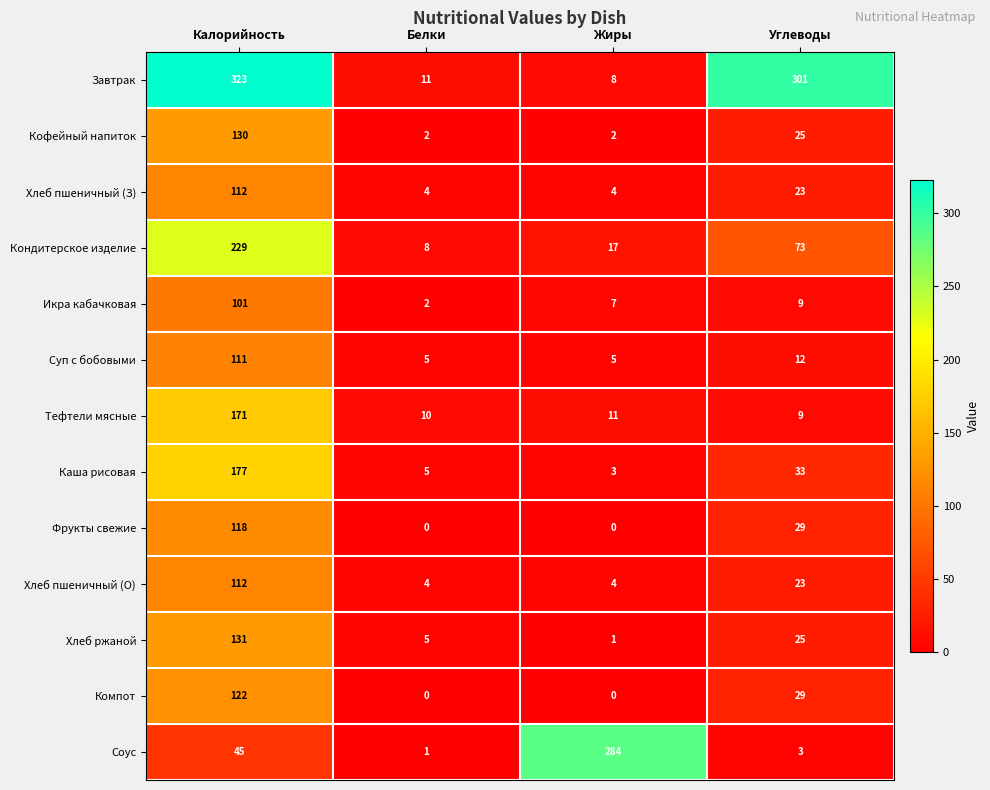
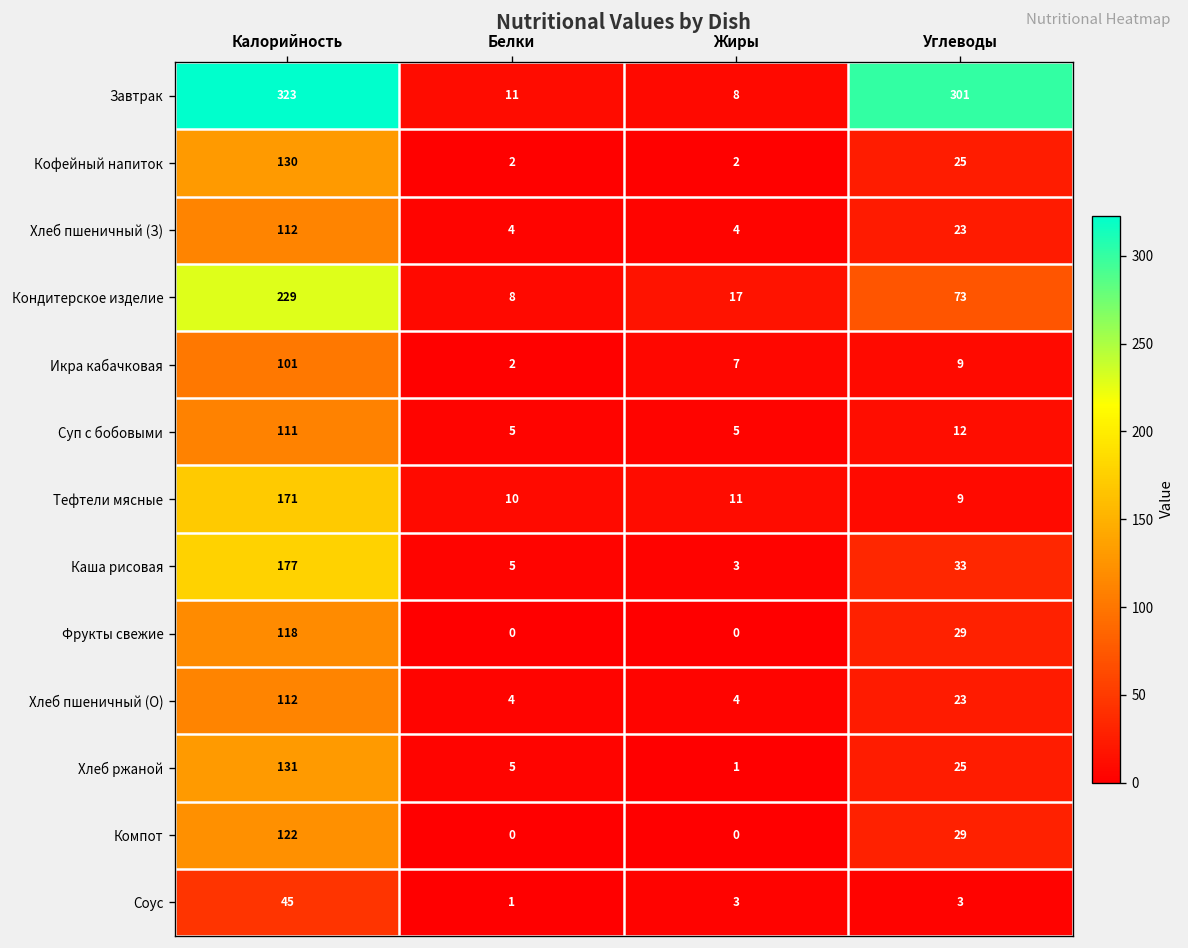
Соус, Жиры: 284 -> 3
